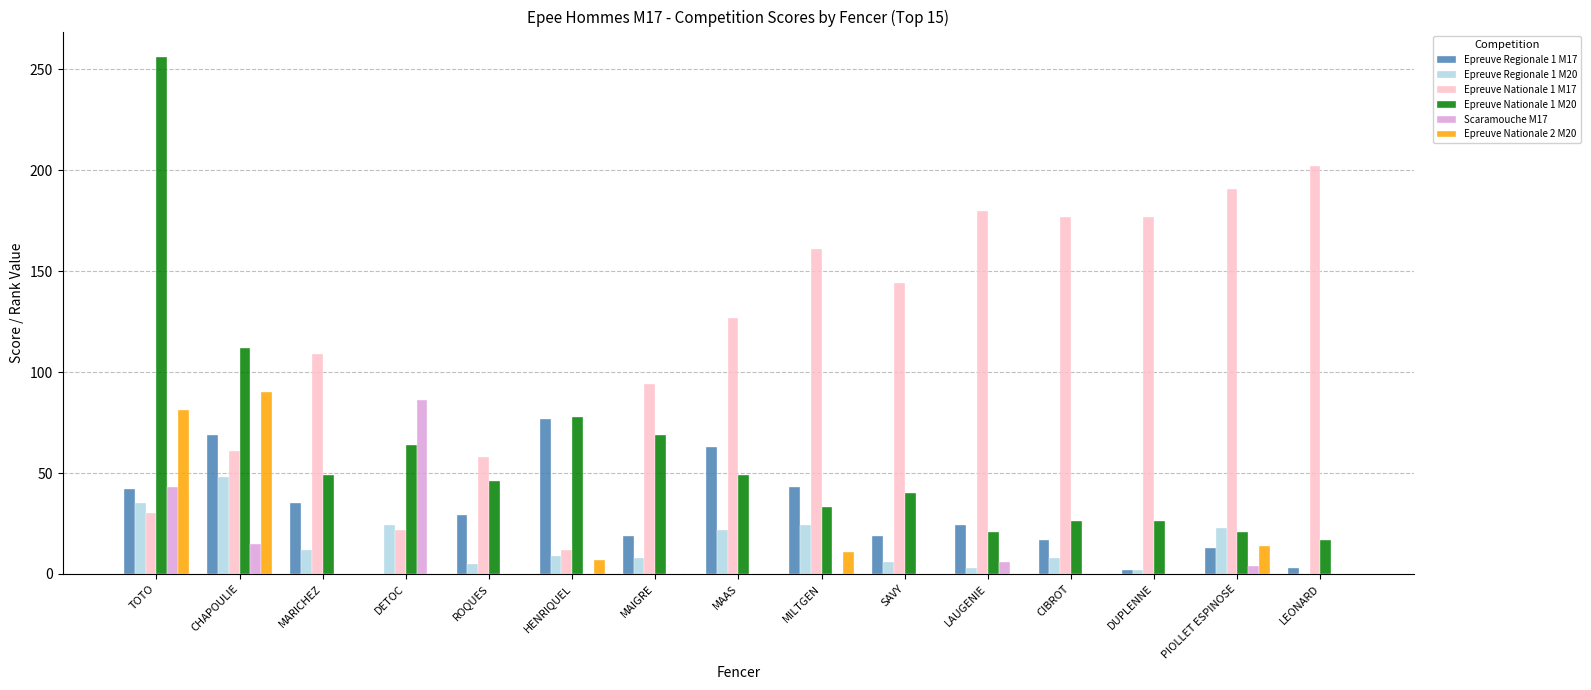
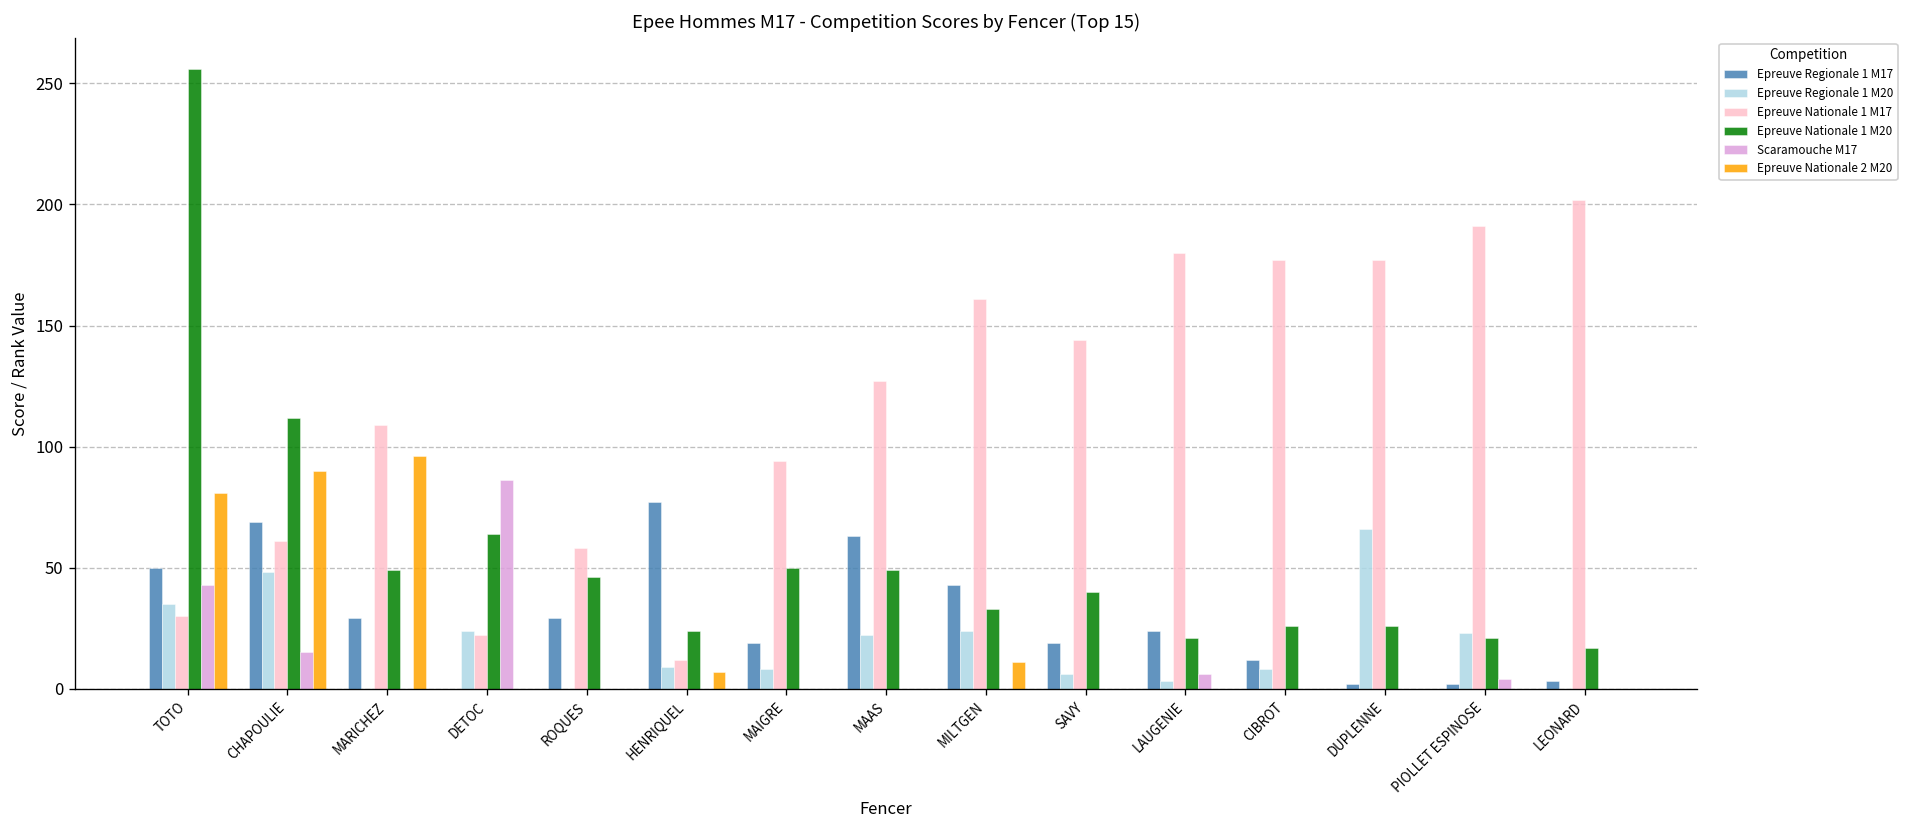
Epreuve Regionale 1 M17, TOTO: 42 -> 50
Epreuve Regionale 1 M17, MARICHEZ: 35 -> 29
Epreuve Regionale 1 M20, MARICHEZ: 12 -> 0
Epreuve Nationale 2 M20, MARICHEZ: 0 -> 96
Epreuve Regionale 1 M20, ROQUES: 5 -> 0
Epreuve Nationale 1 M20, HENRIQUEL: 78 -> 24
Epreuve Nationale 1 M20, MAIGRE: 69 -> 50
Epreuve Regionale 1 M17, CIBROT: 17 -> 12
Epreuve Regionale 1 M20, DUPLENNE: 2 -> 66
Epreuve Regionale 1 M17, PIOLLET ESPINOSE: 13 -> 2
Epreuve Nationale 2 M20, PIOLLET ESPINOSE: 14 -> 0
